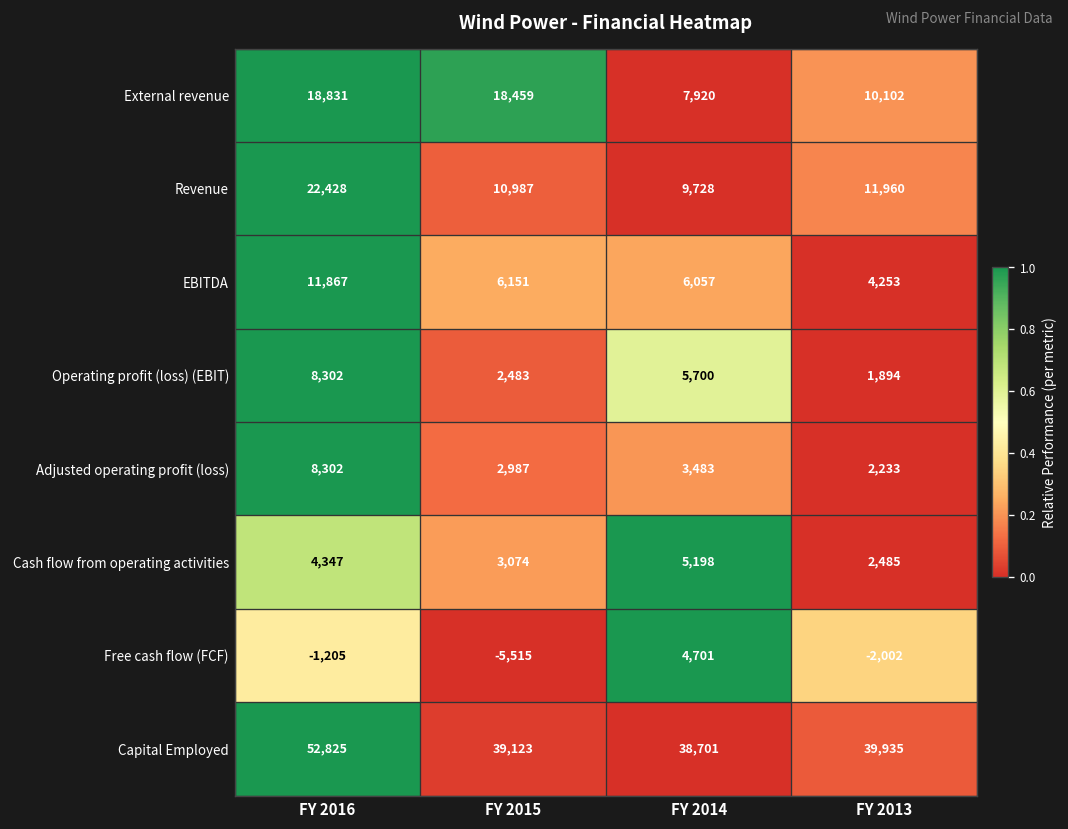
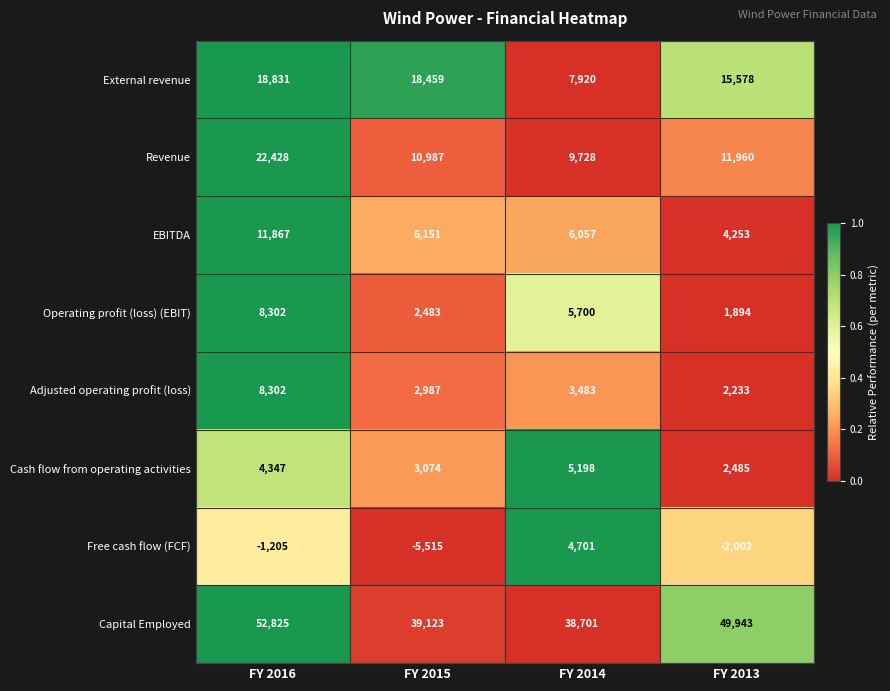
External revenue, FY 2013: 10,102 -> 15,578
Capital Employed, FY 2013: 39,935 -> 49,943
